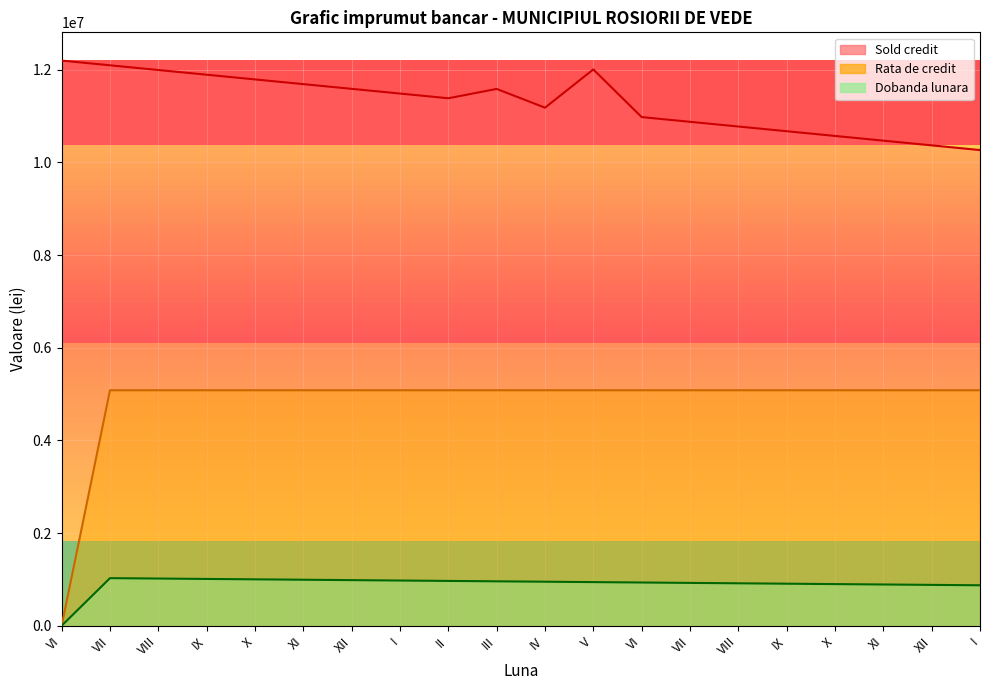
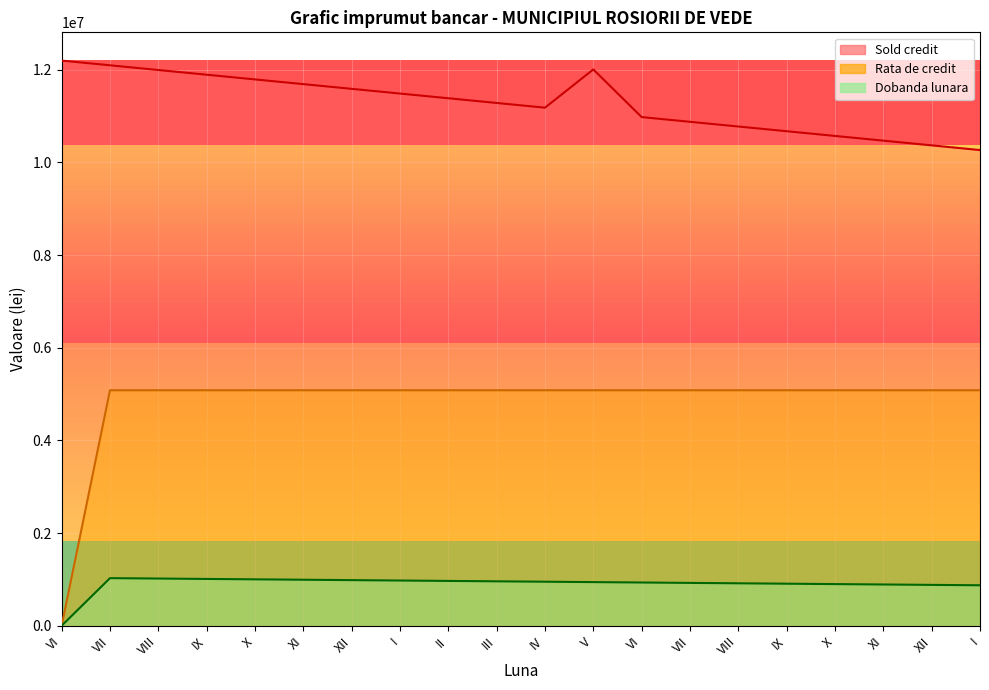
Sold credit, III: 11600000 -> 11300000
